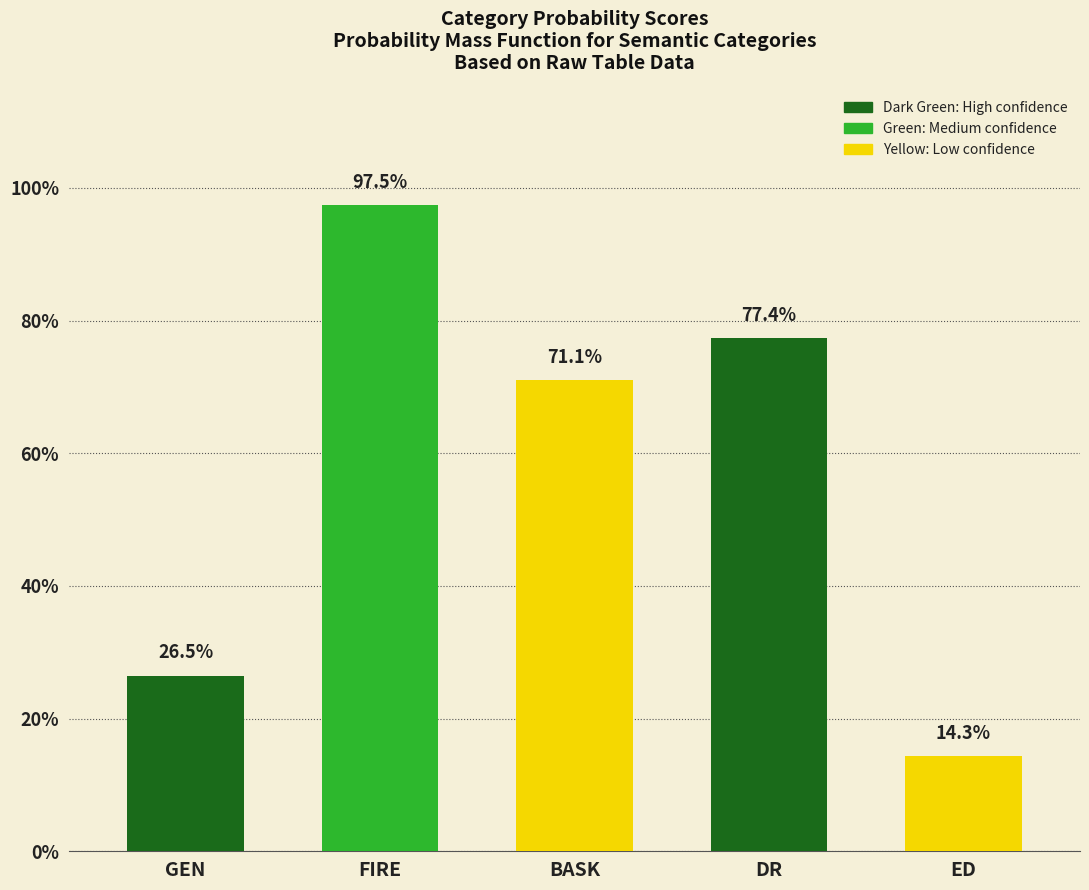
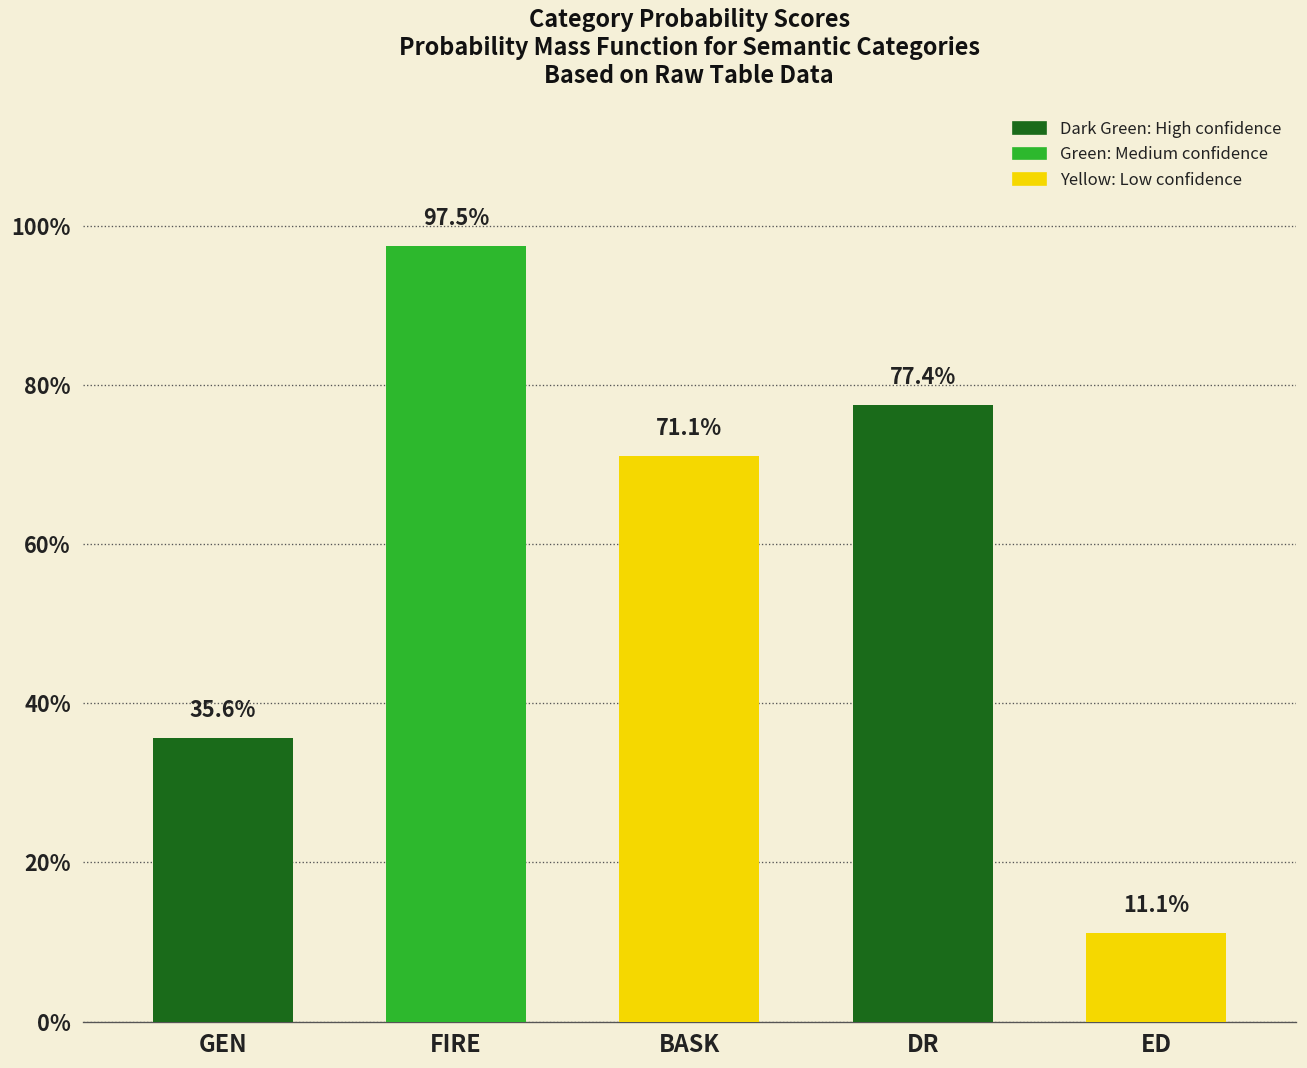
GEN: 26.5% -> 35.6%
ED: 14.3% -> 11.1%
